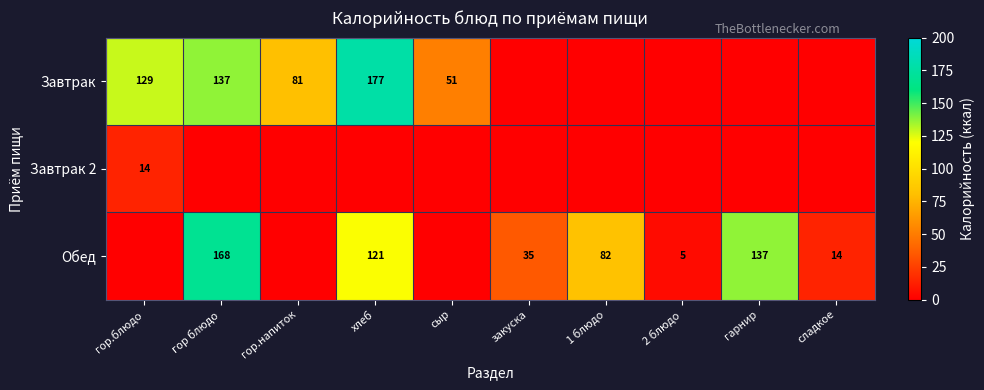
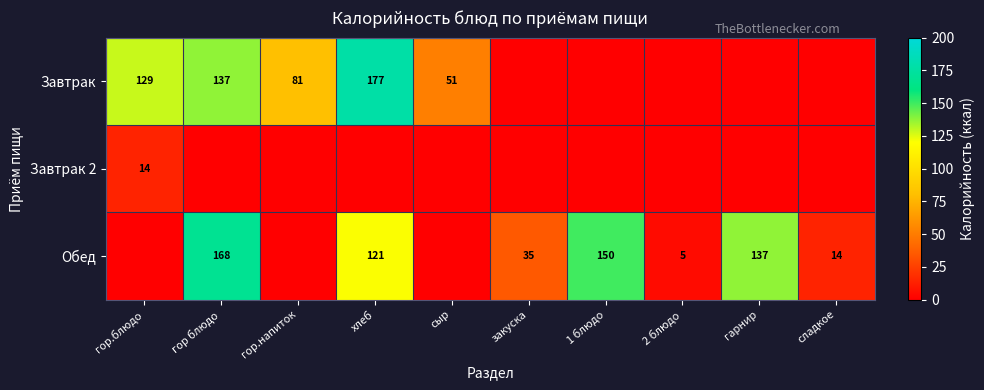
Обед, 1 блюдо: 82 -> 150
